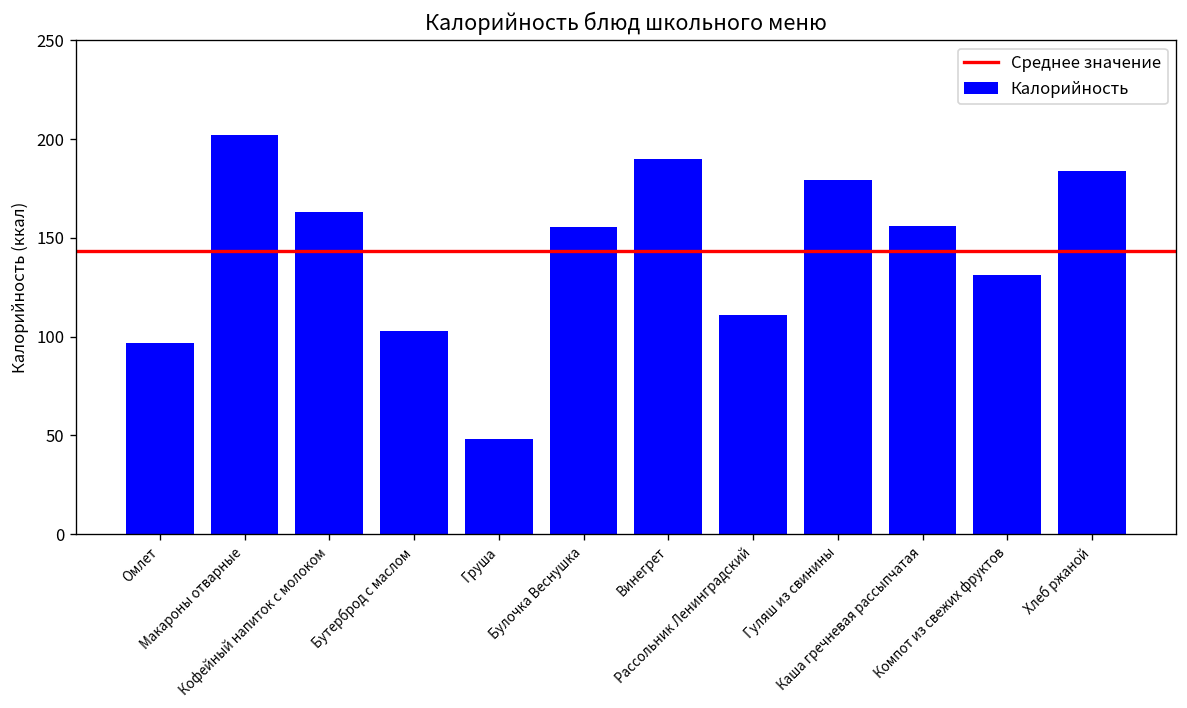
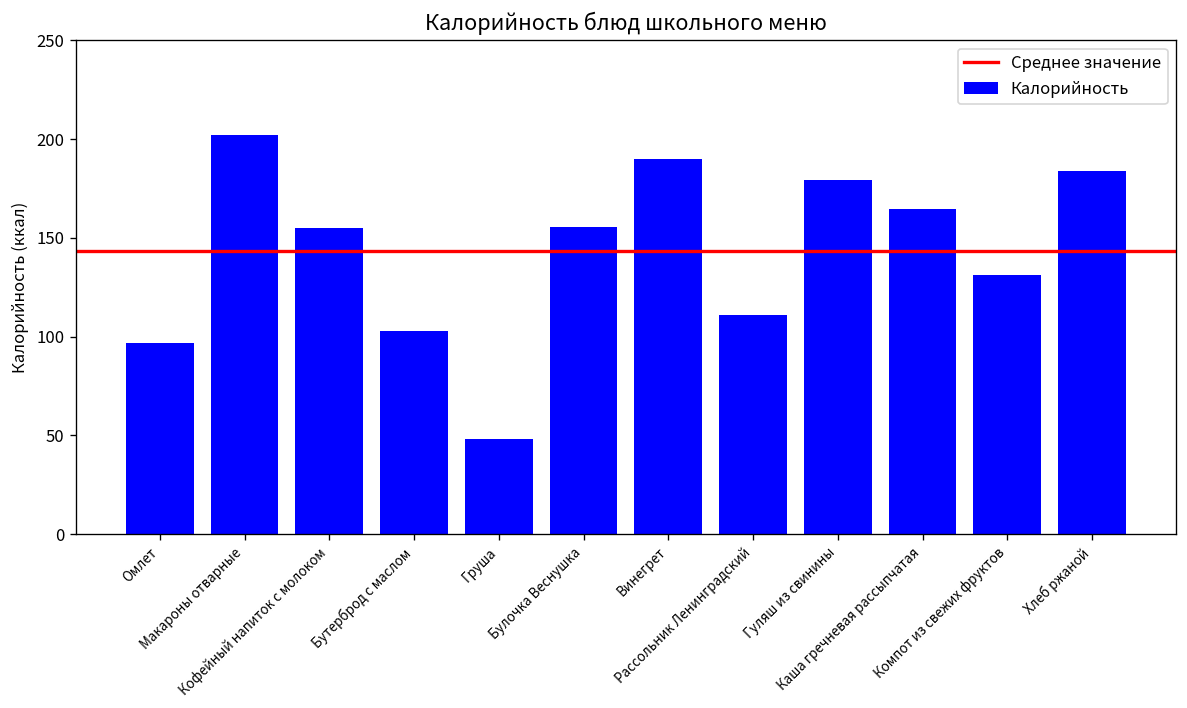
Кофейный напиток с молоком: 163 -> 155
Каша гречневая рассыпчатая: 156 -> 164
